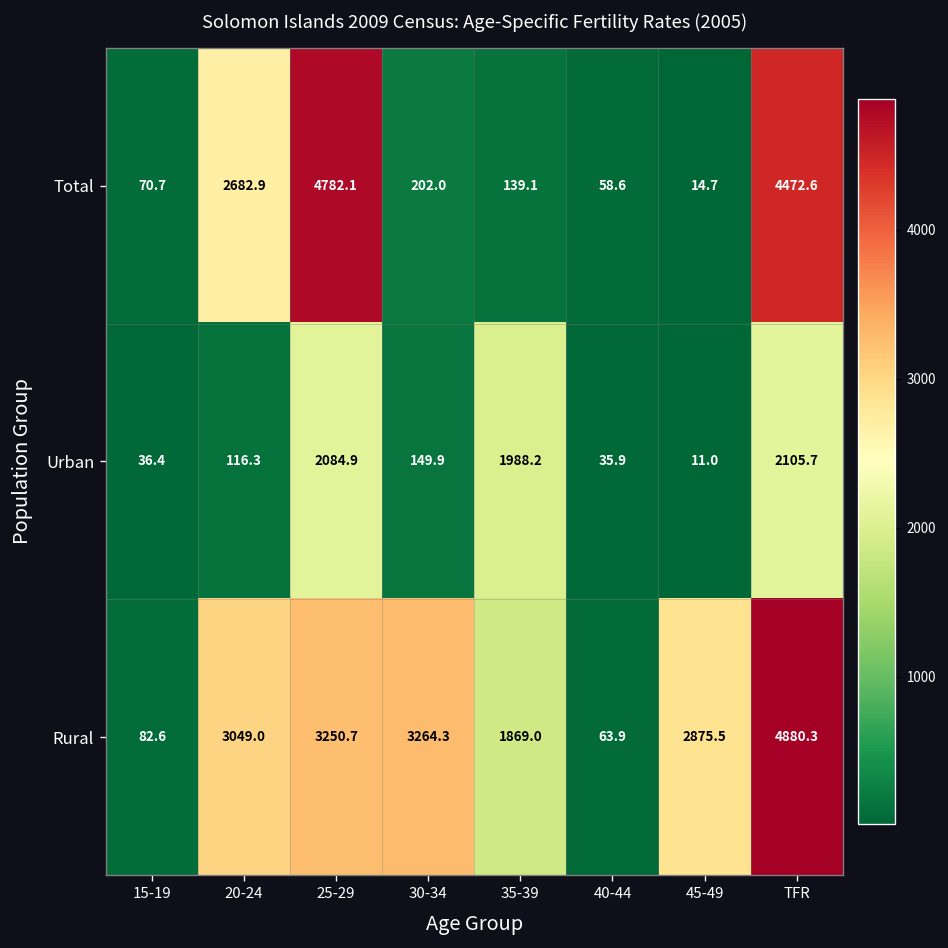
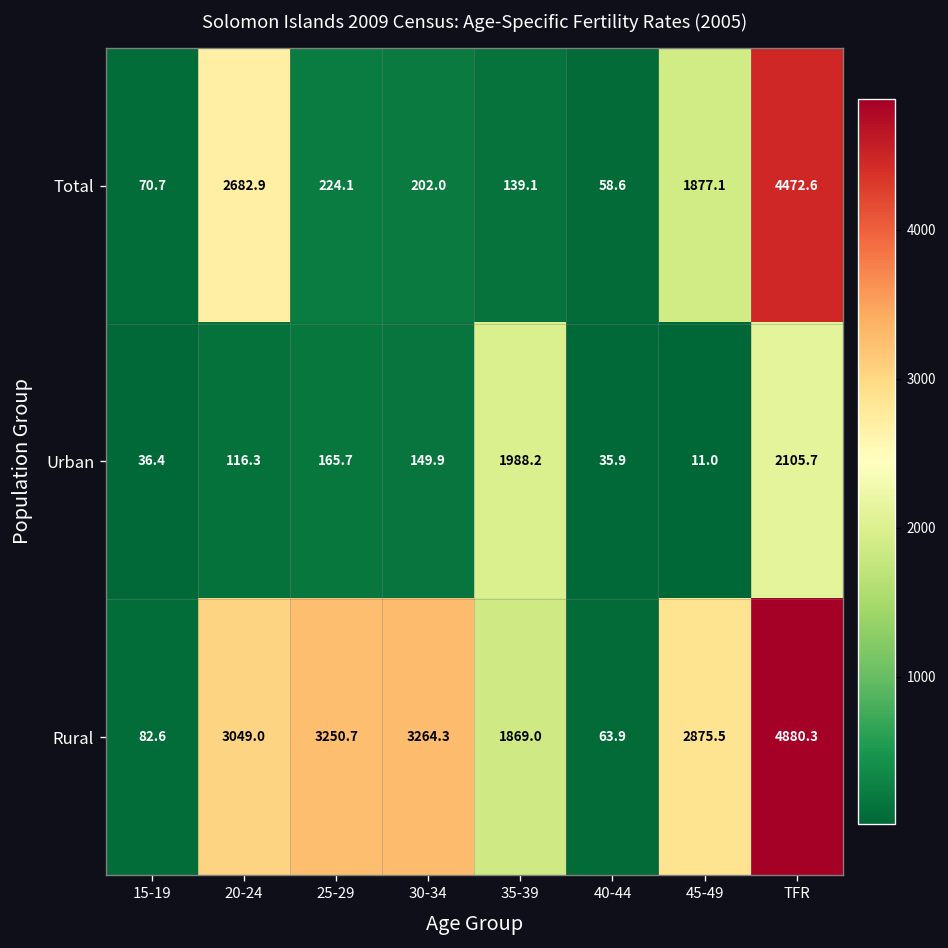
Total, 25-29: 4782.1 -> 224.1
Total, 45-49: 14.7 -> 1877.1
Urban, 25-29: 2084.9 -> 165.7
